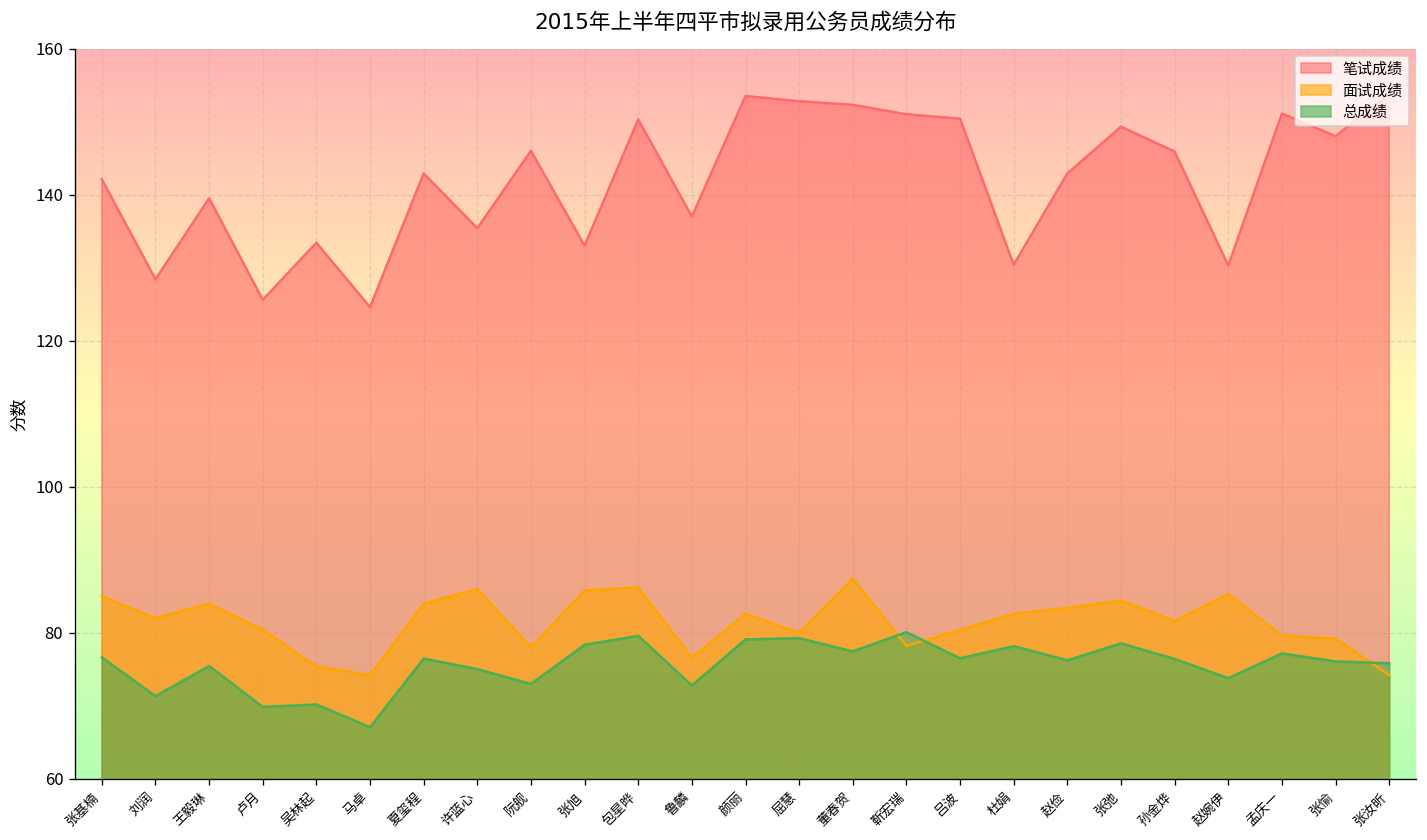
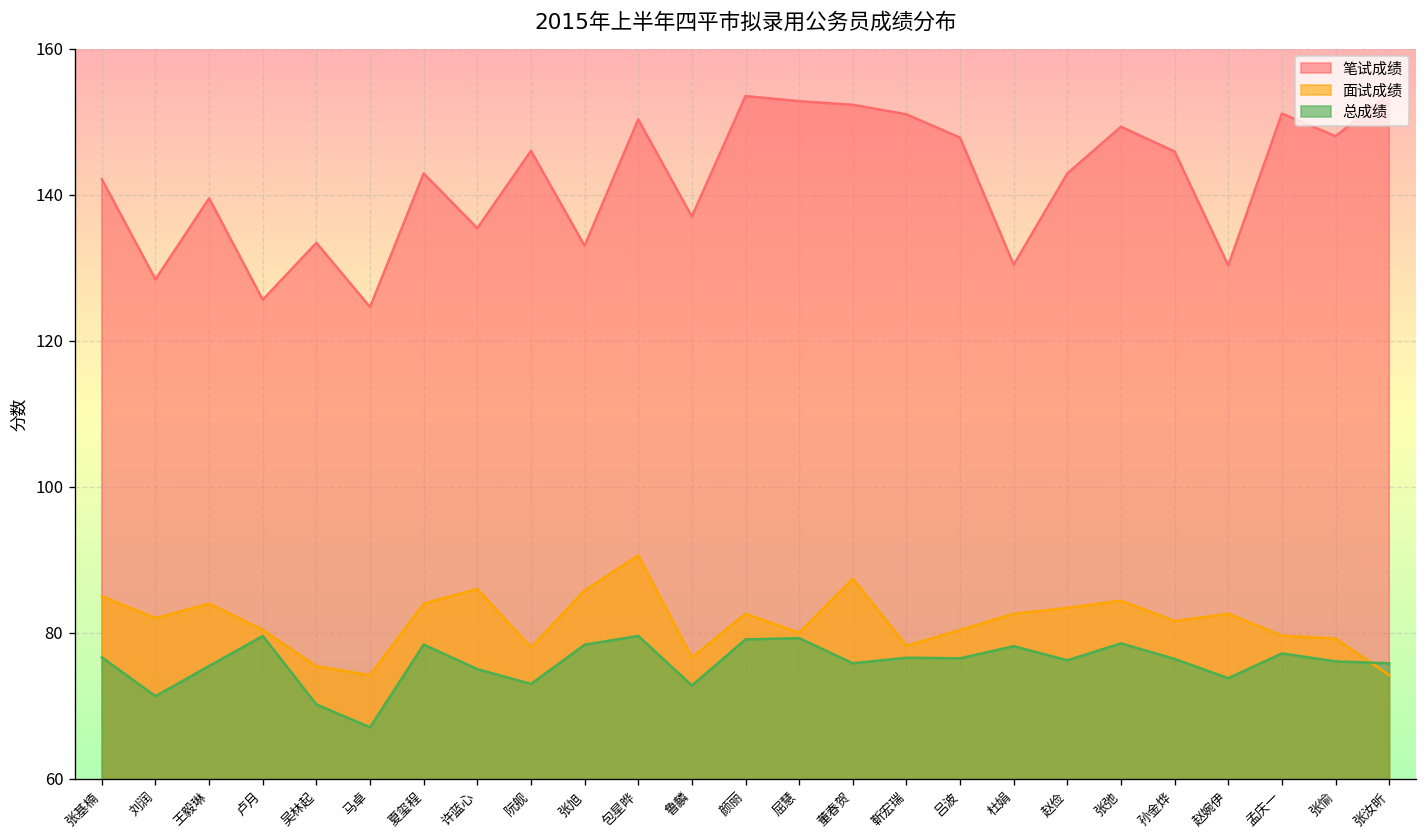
总成绩, 卢月: 70 -> 80
总成绩, 夏玺程: 76 -> 78
面试成绩, 包星晔: 86 -> 91
总成绩, 董春贺: 77 -> 76
总成绩, 靳宏瑞: 80 -> 77
笔试成绩, 吕波: 150 -> 148
面试成绩, 赵婉伊: 85 -> 83
